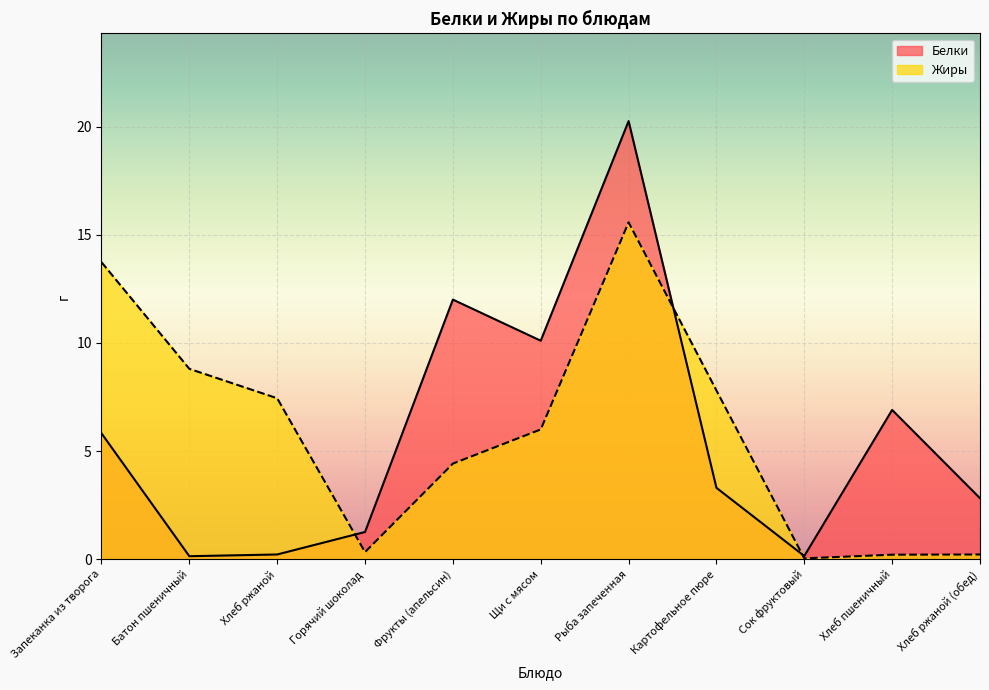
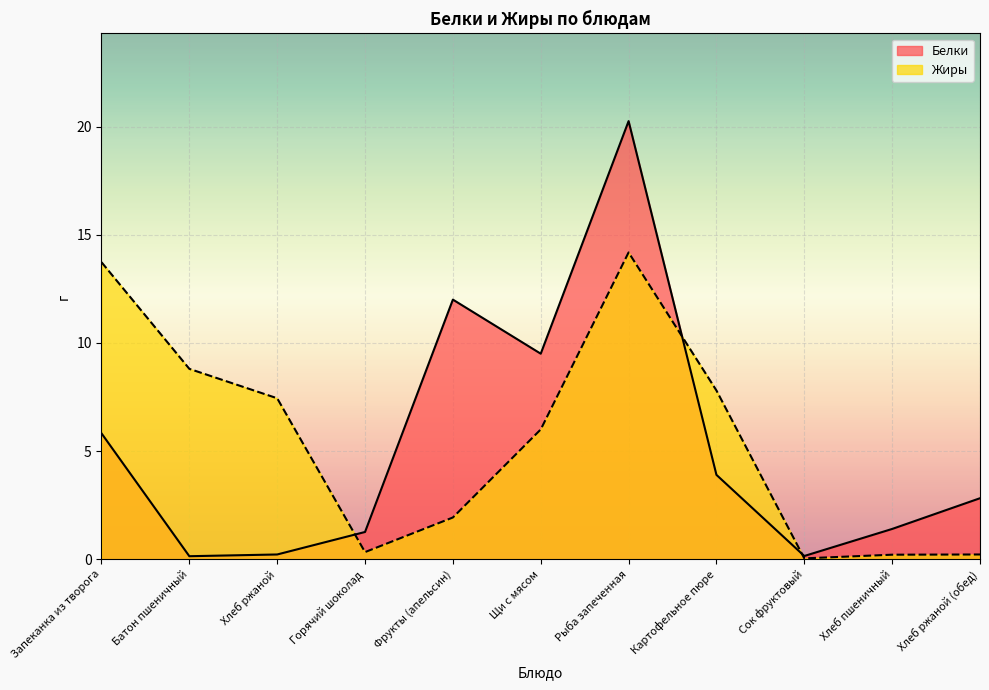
Жиры, Фрукты (апельсин): 4.4 -> 1.9
Белки, Щи с мясом: 10.1 -> 9.5
Жиры, Рыба запеченная: 15.6 -> 14.2
Белки, Картофельное пюре: 3.3 -> 3.9
Белки, Хлеб пшеничный: 6.9 -> 1.4
